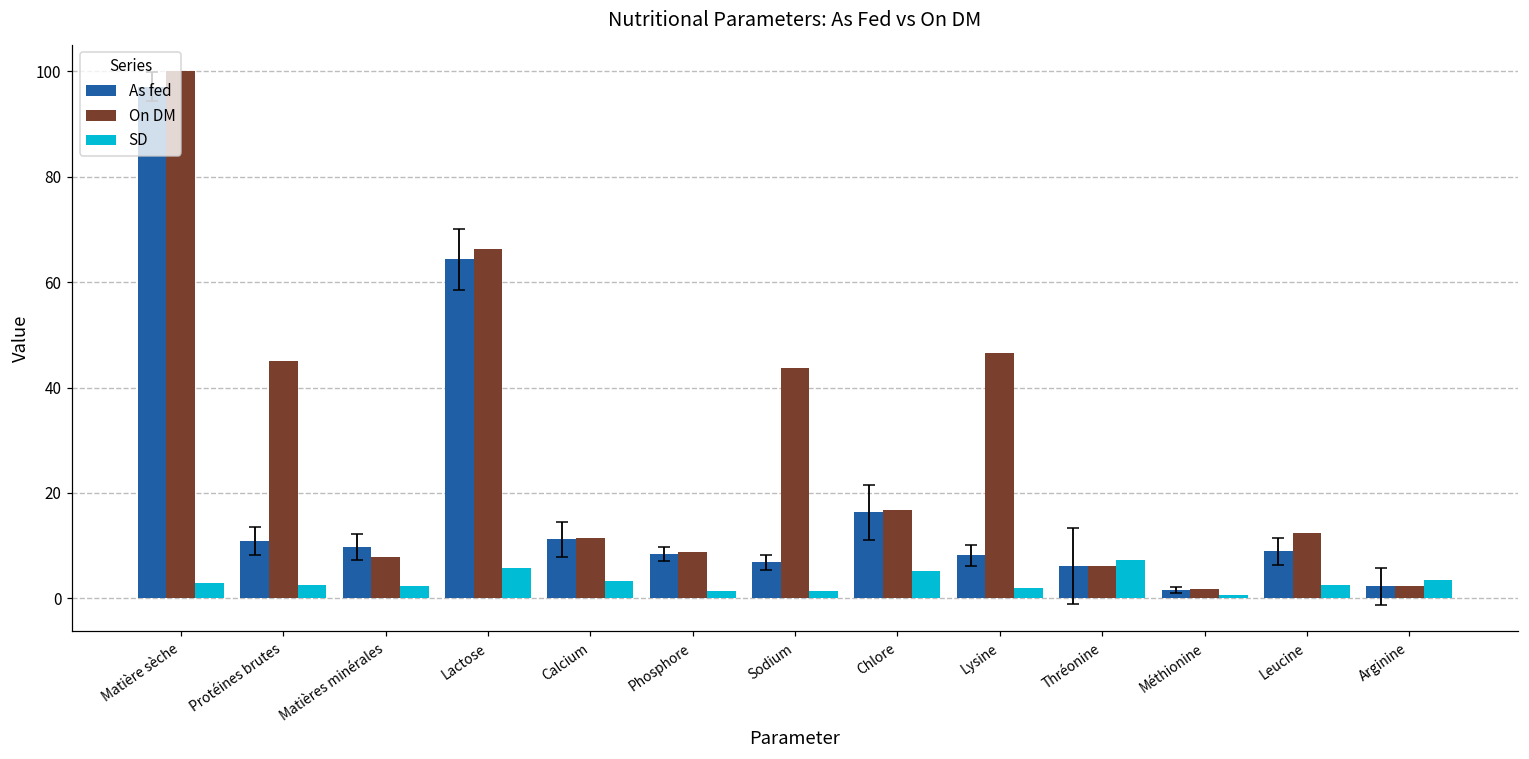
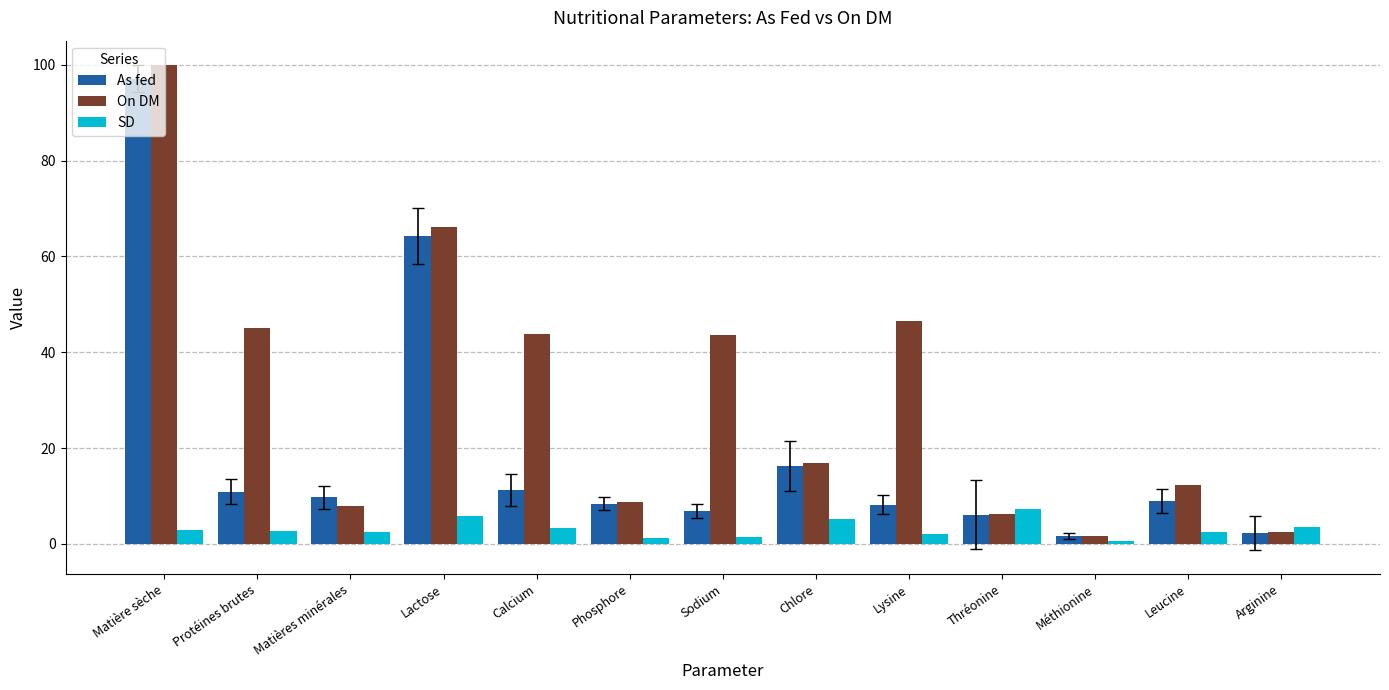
On DM, Calcium: 12 -> 44
